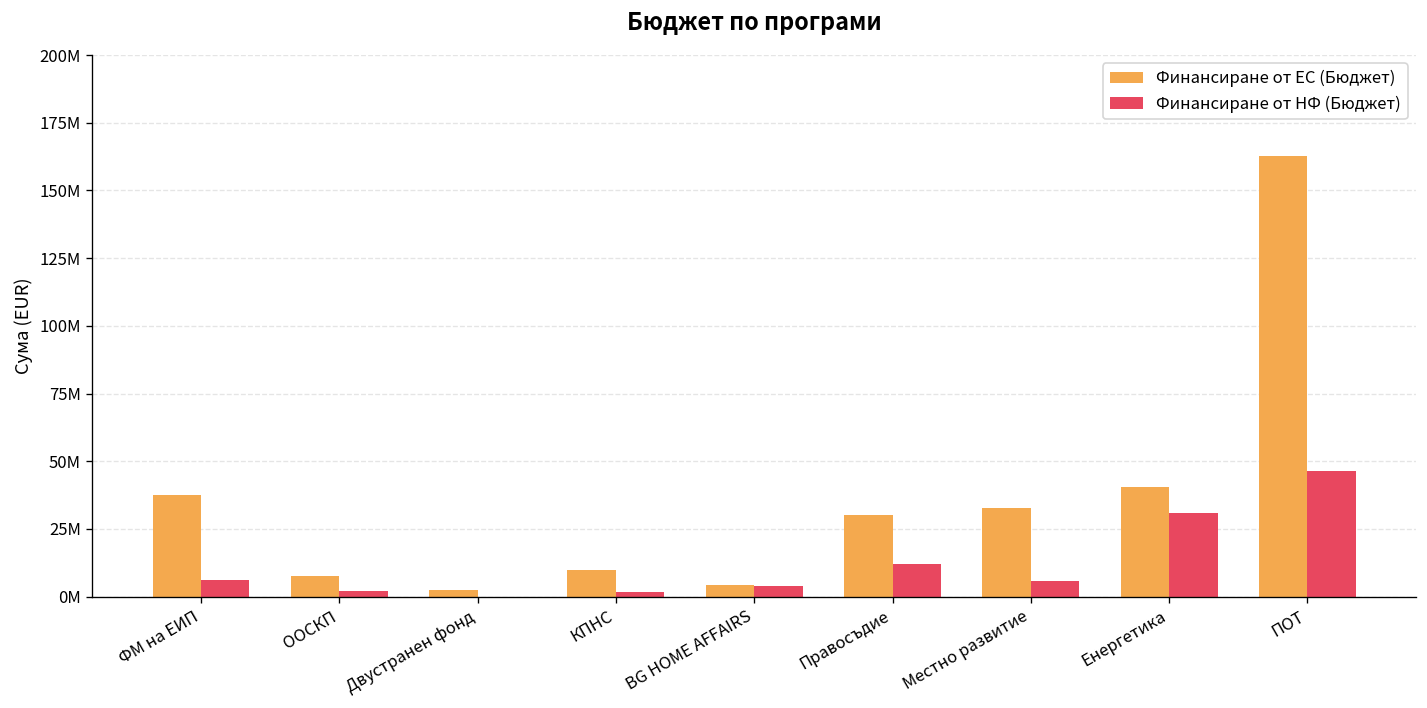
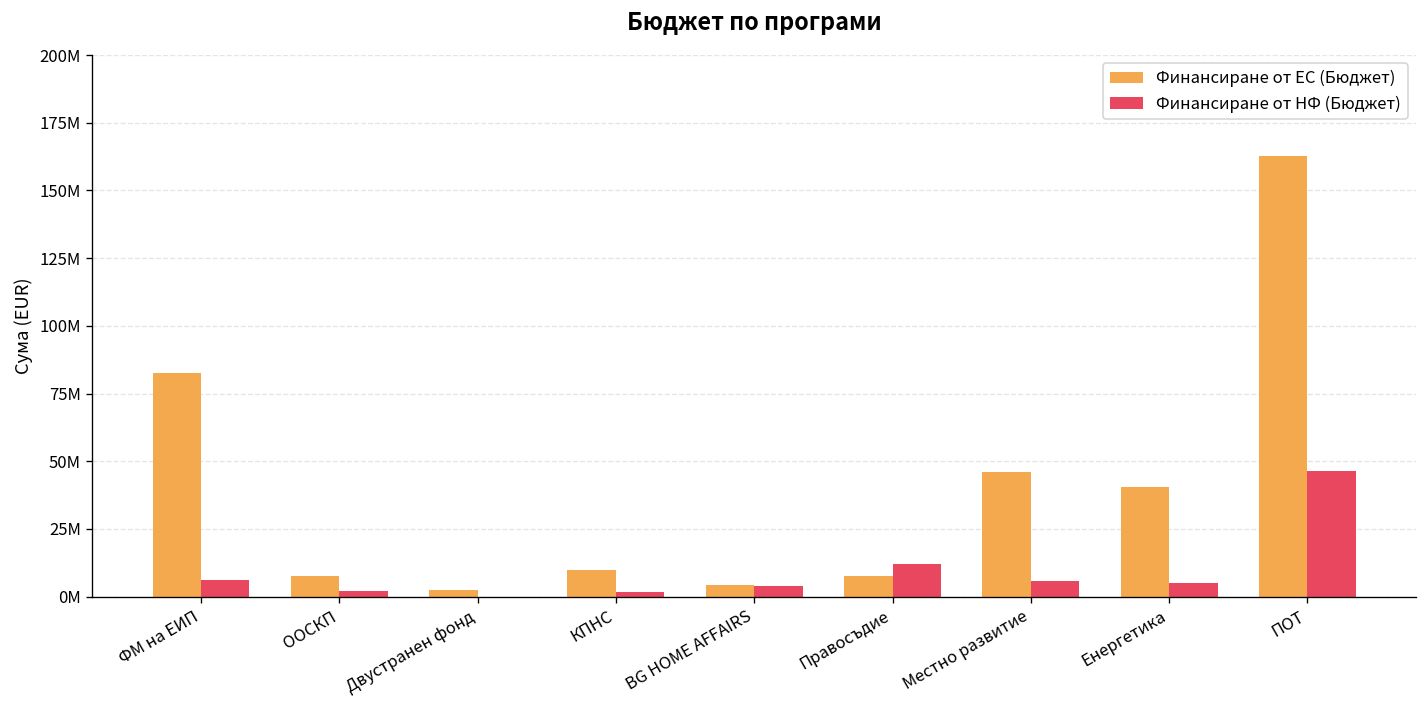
Финансиране от ЕС (Бюджет), ФМ на ЕИП: 38000000 -> 83000000
Финансиране от ЕС (Бюджет), Правосъдие: 30000000 -> 8000000
Финансиране от ЕС (Бюджет), Местно развитие: 33000000 -> 46000000
Финансиране от НФ (Бюджет), Енергетика: 31000000 -> 5000000
